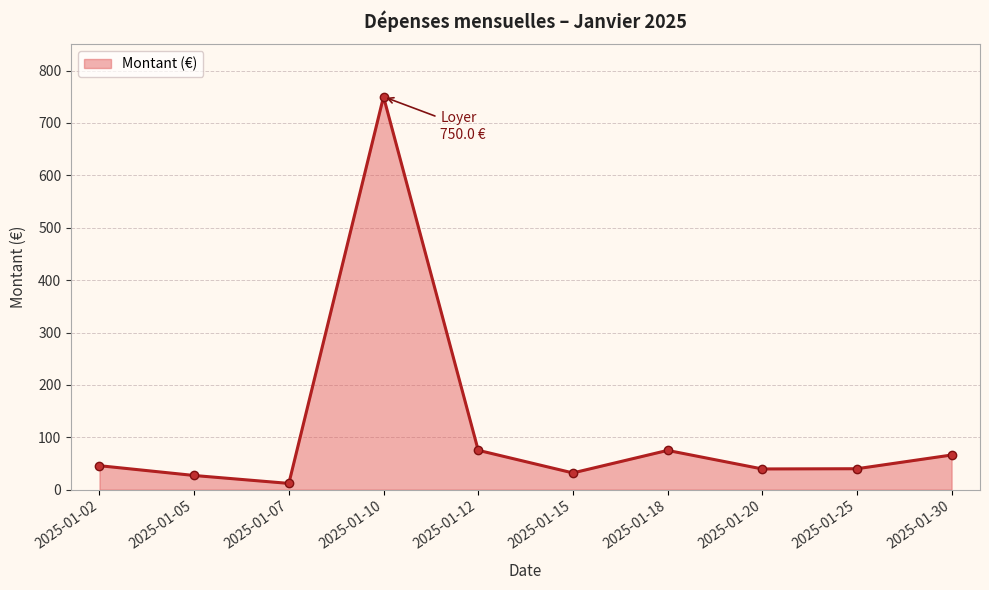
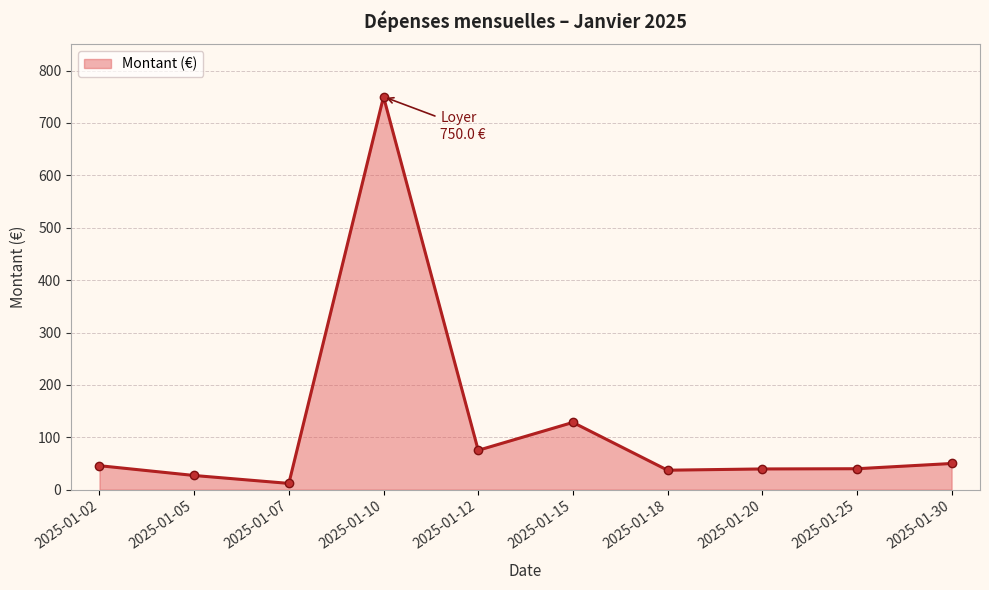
2025-01-15: 30 -> 130
2025-01-18: 80 -> 40
2025-01-30: 70 -> 50
